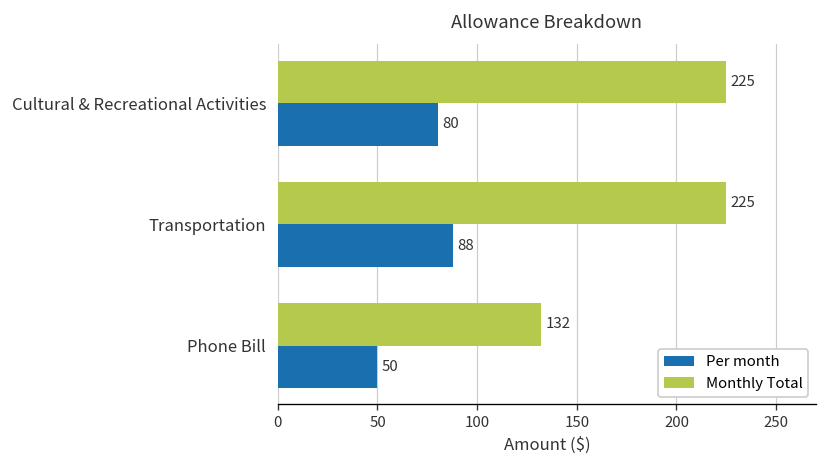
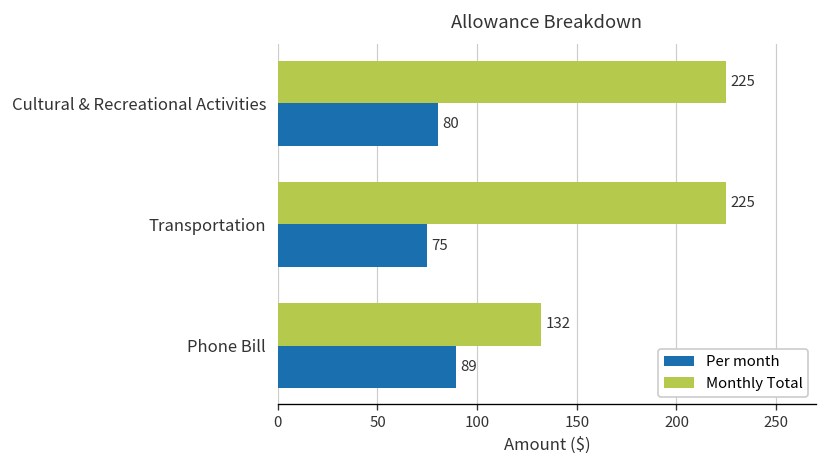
Per month, Transportation: 88 -> 75
Per month, Phone Bill: 50 -> 89
